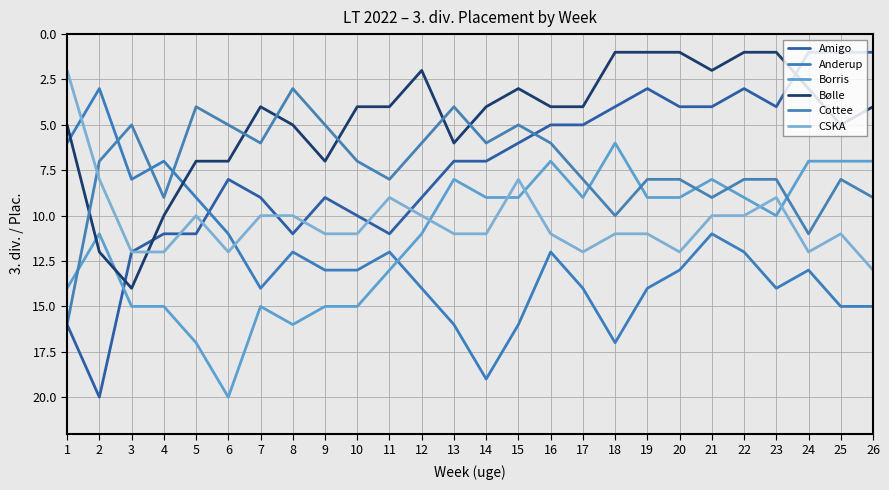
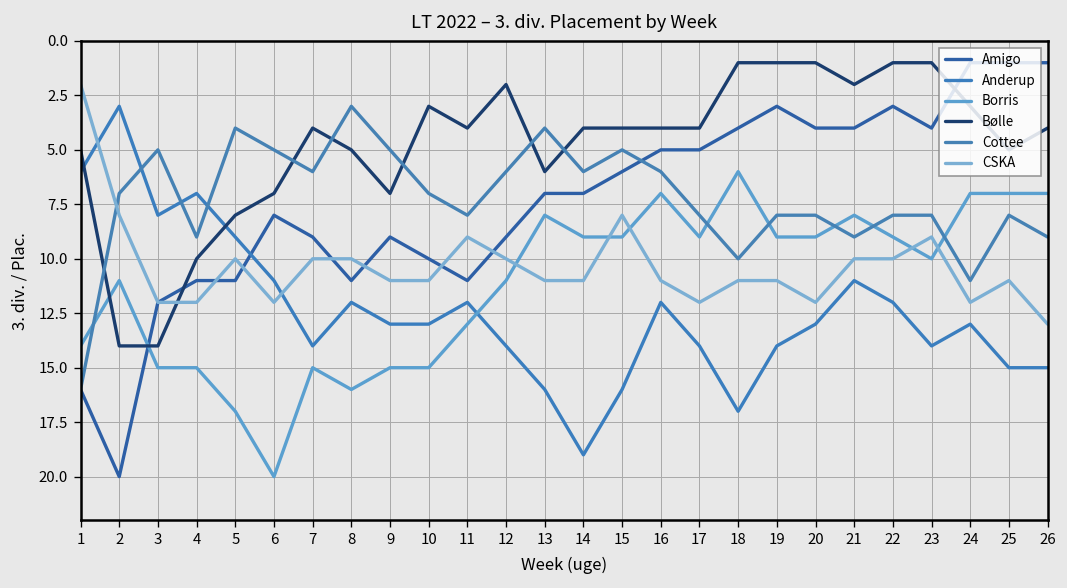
Bølle, 2: 12 -> 14
Bølle, 5: 7 -> 8
Bølle, 10: 4 -> 3
Bølle, 15: 3 -> 4
